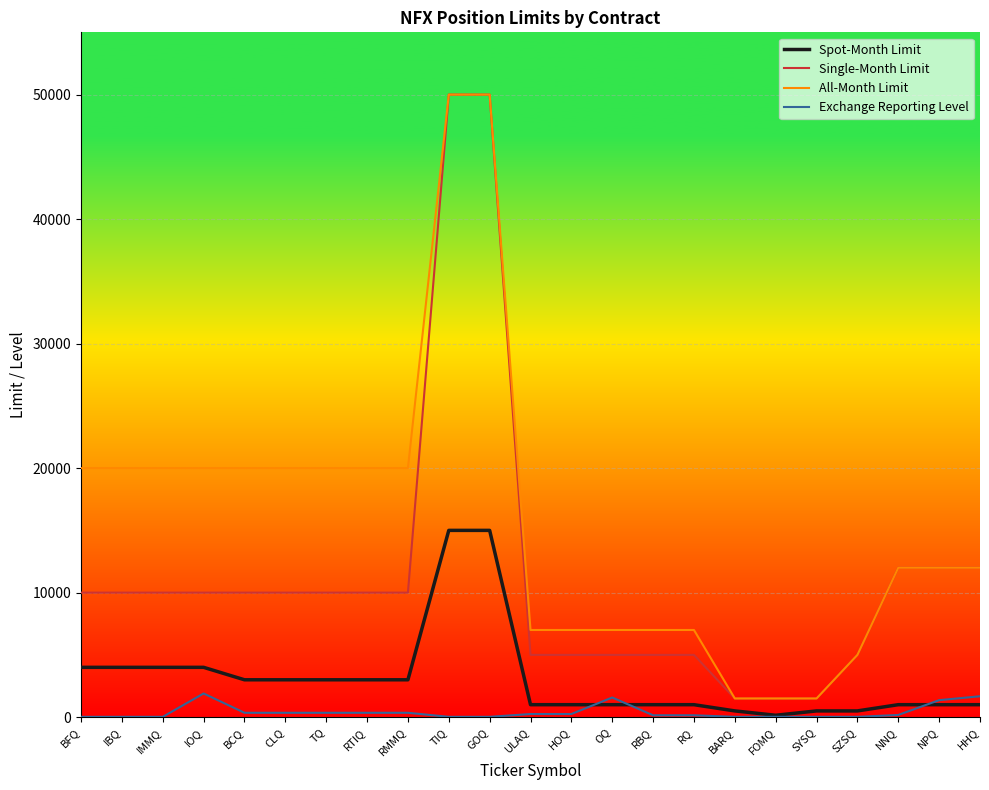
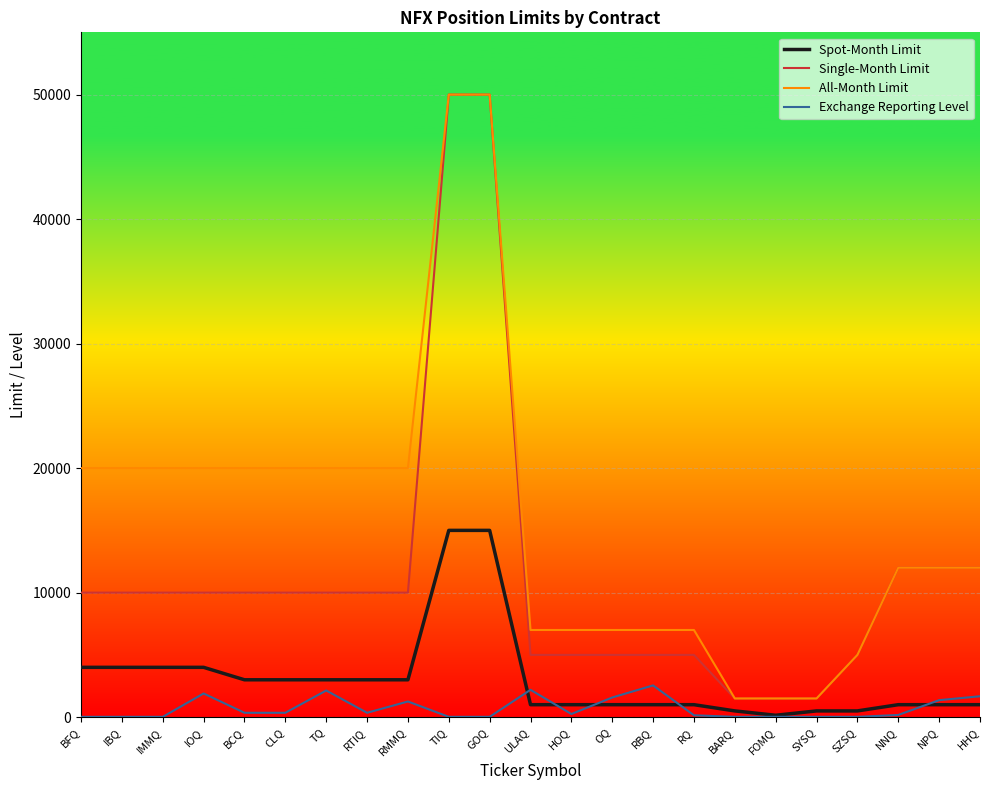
Exchange Reporting Level, TQ: 400 -> 2100
Exchange Reporting Level, RMMQ: 400 -> 1300
Exchange Reporting Level, ULAQ: 300 -> 2200
Exchange Reporting Level, RBQ: 200 -> 2500
